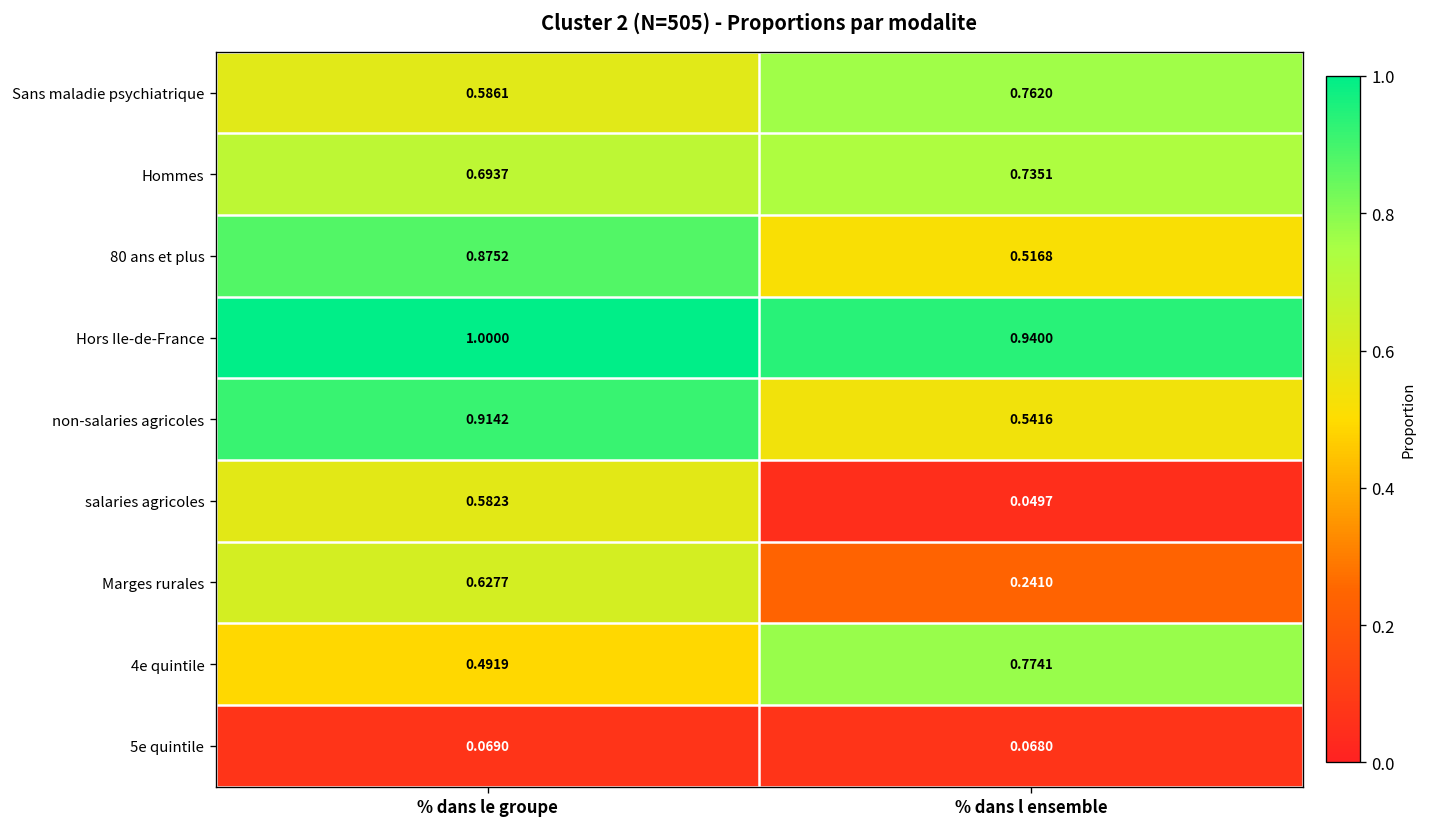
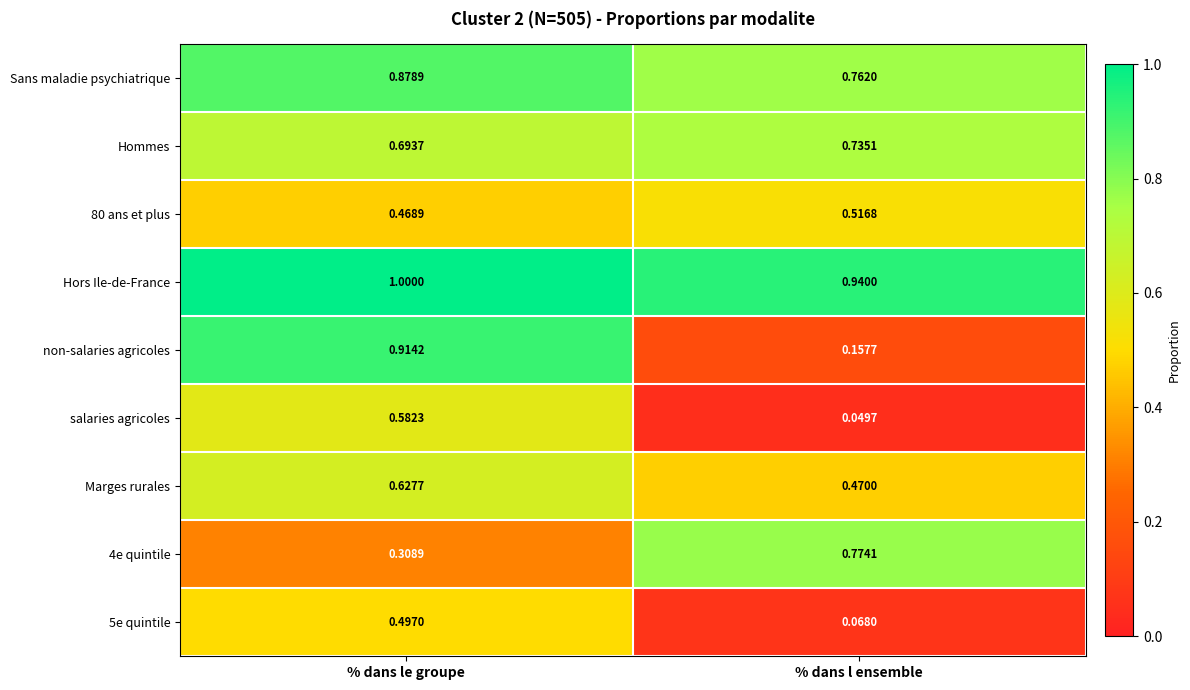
Sans maladie psychiatrique, % dans le groupe: 0.5861 -> 0.8789
80 ans et plus, % dans le groupe: 0.8752 -> 0.4689
non-salaries agricoles, % dans l ensemble: 0.5416 -> 0.1577
Marges rurales, % dans l ensemble: 0.2410 -> 0.4700
4e quintile, % dans le groupe: 0.4919 -> 0.3089
5e quintile, % dans le groupe: 0.0690 -> 0.4970
